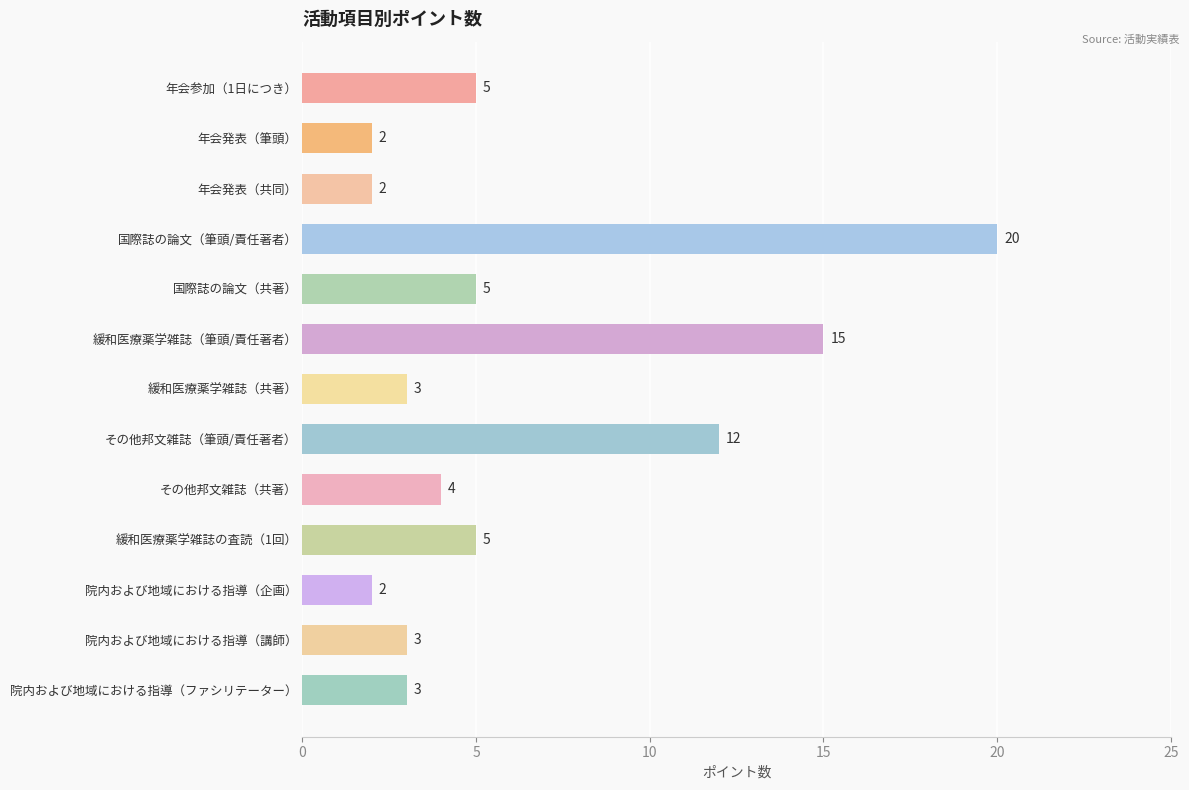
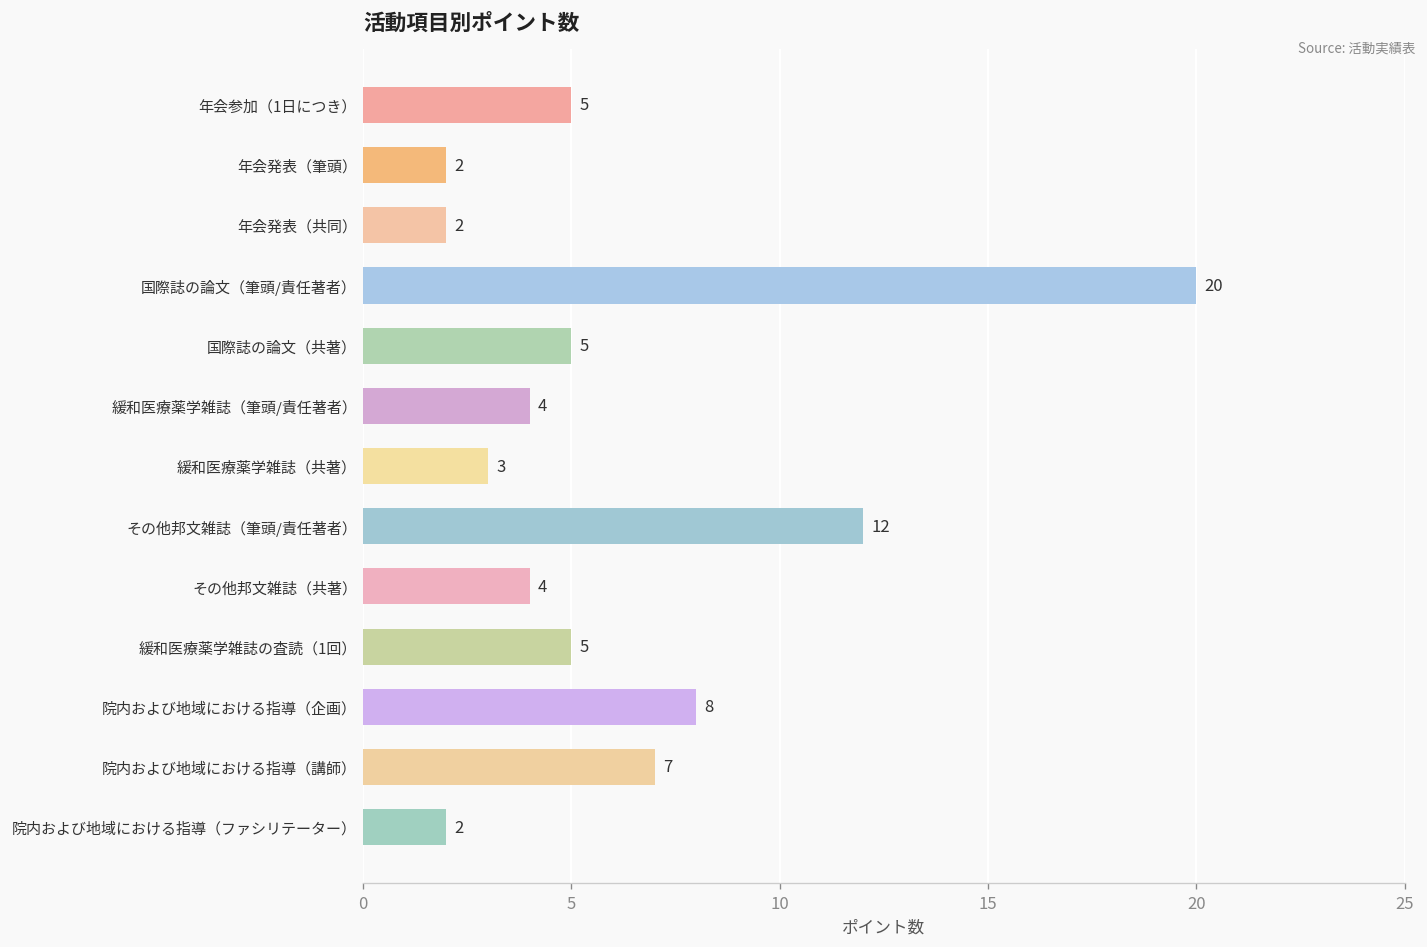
緩和医療薬学雑誌（筆頭/責任著者）: 15 -> 4
院内および地域における指導（企画）: 2 -> 8
院内および地域における指導（講師）: 3 -> 7
院内および地域における指導（ファシリテーター）: 3 -> 2
